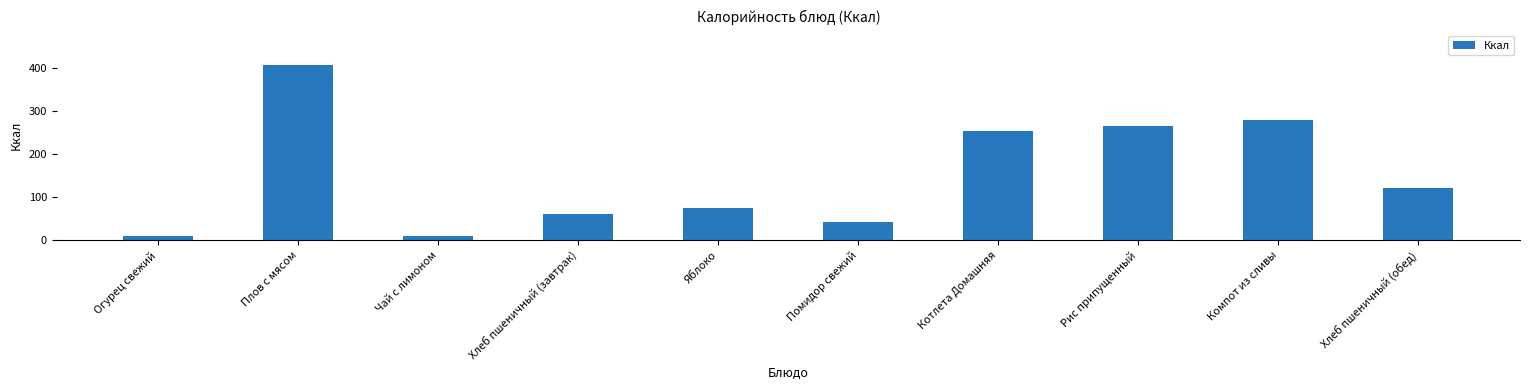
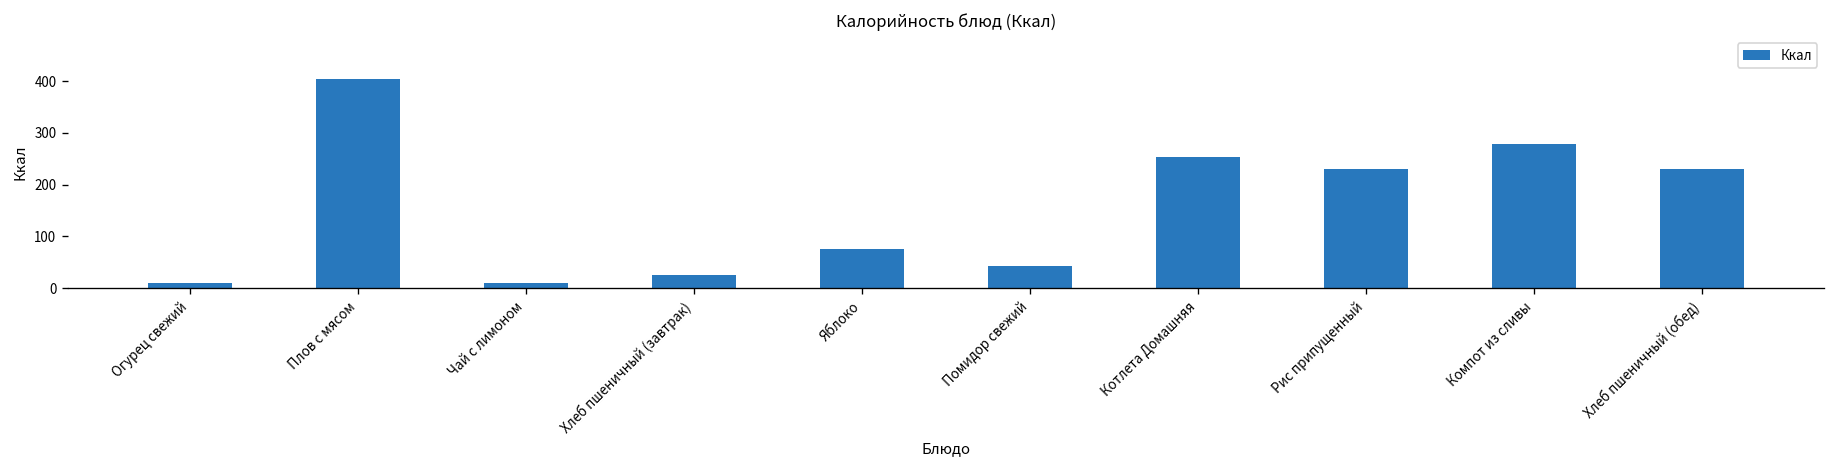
Хлеб пшеничный (завтрак): 60 -> 30
Рис припущенный: 270 -> 230
Хлеб пшеничный (обед): 120 -> 230
